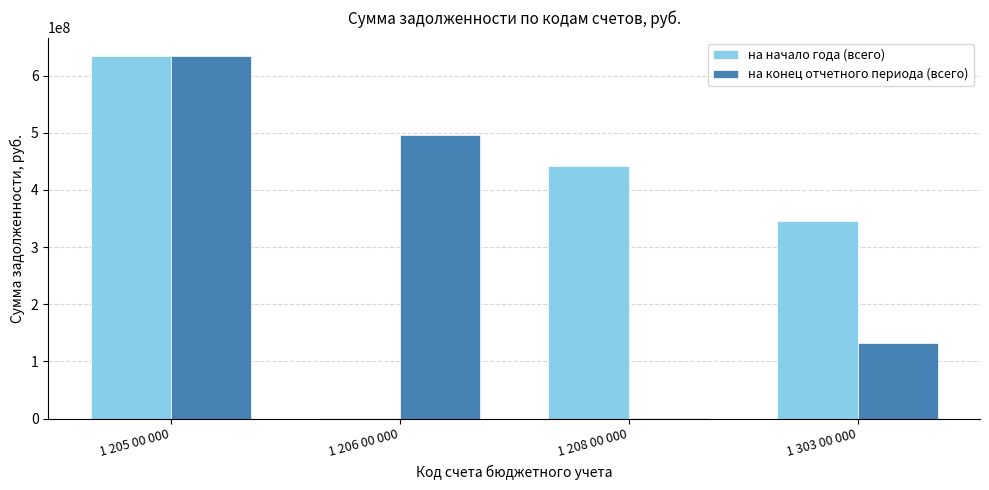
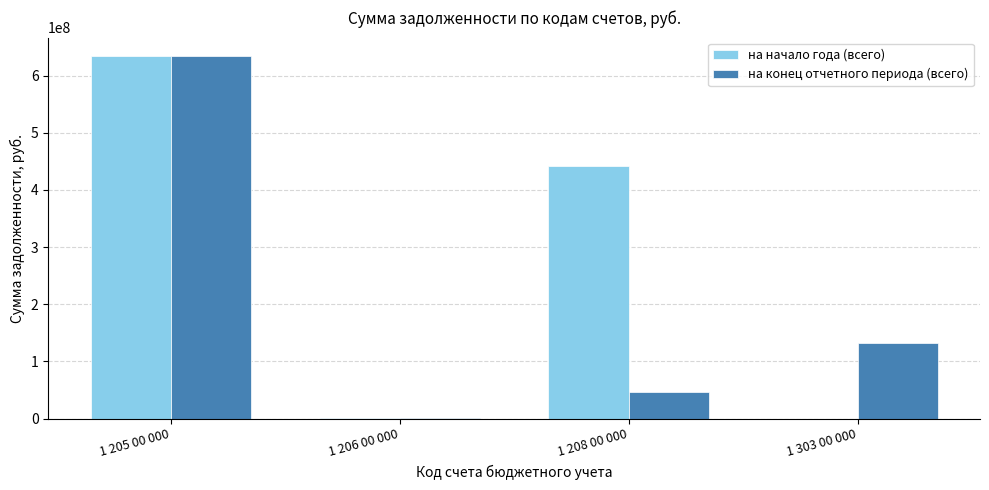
на конец отчетного периода (всего), 1 206 00 000: 500000000 -> 0
на конец отчетного периода (всего), 1 208 00 000: 0 -> 50000000
на начало года (всего), 1 303 00 000: 350000000 -> 0
